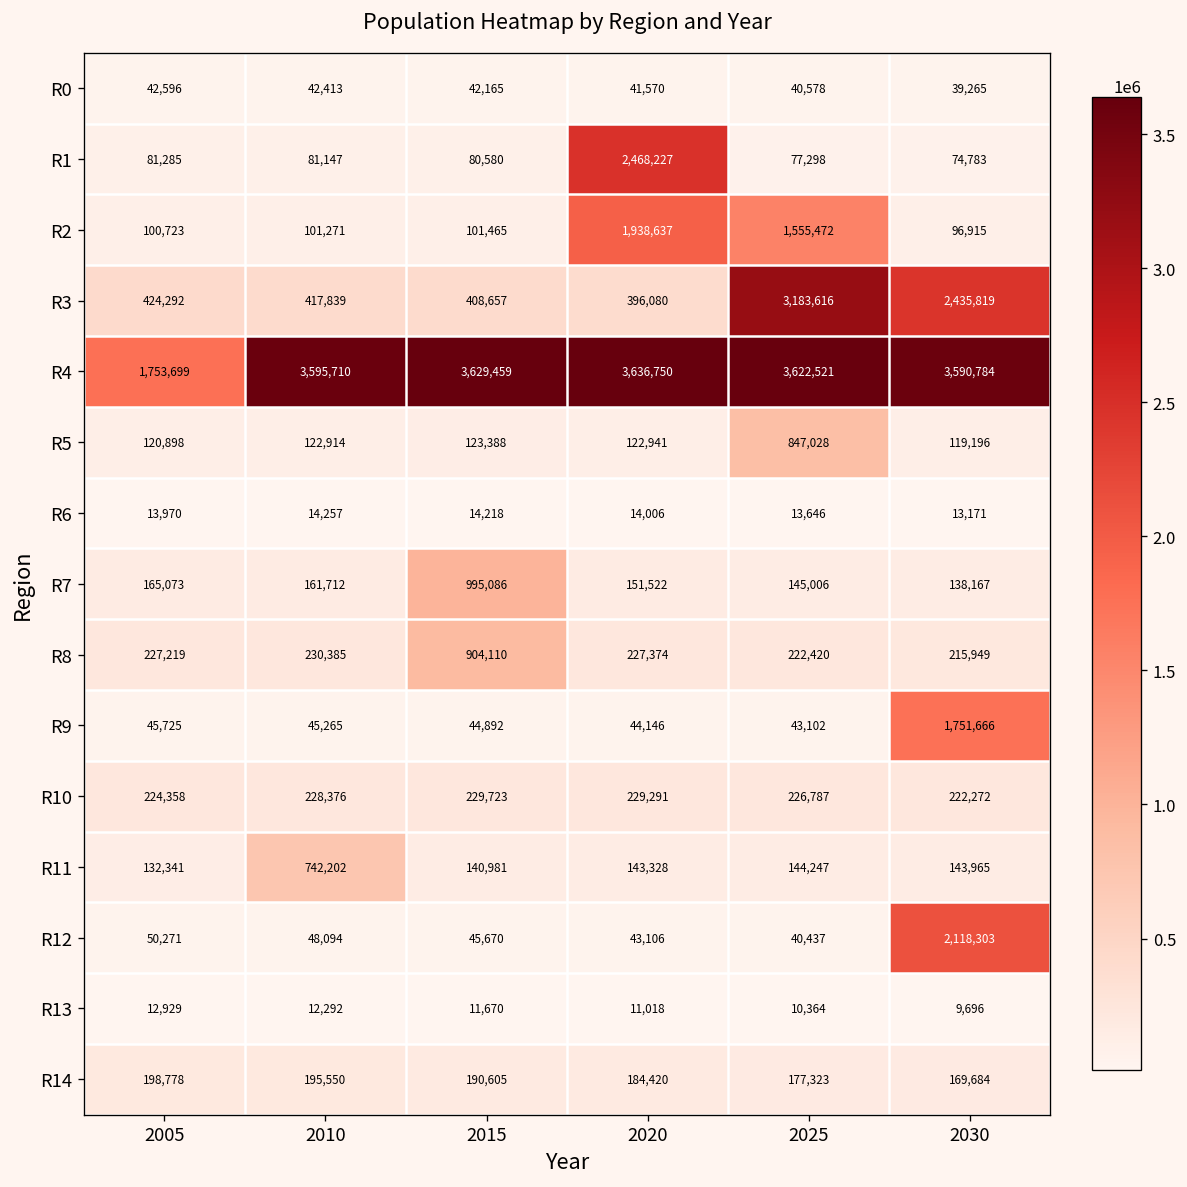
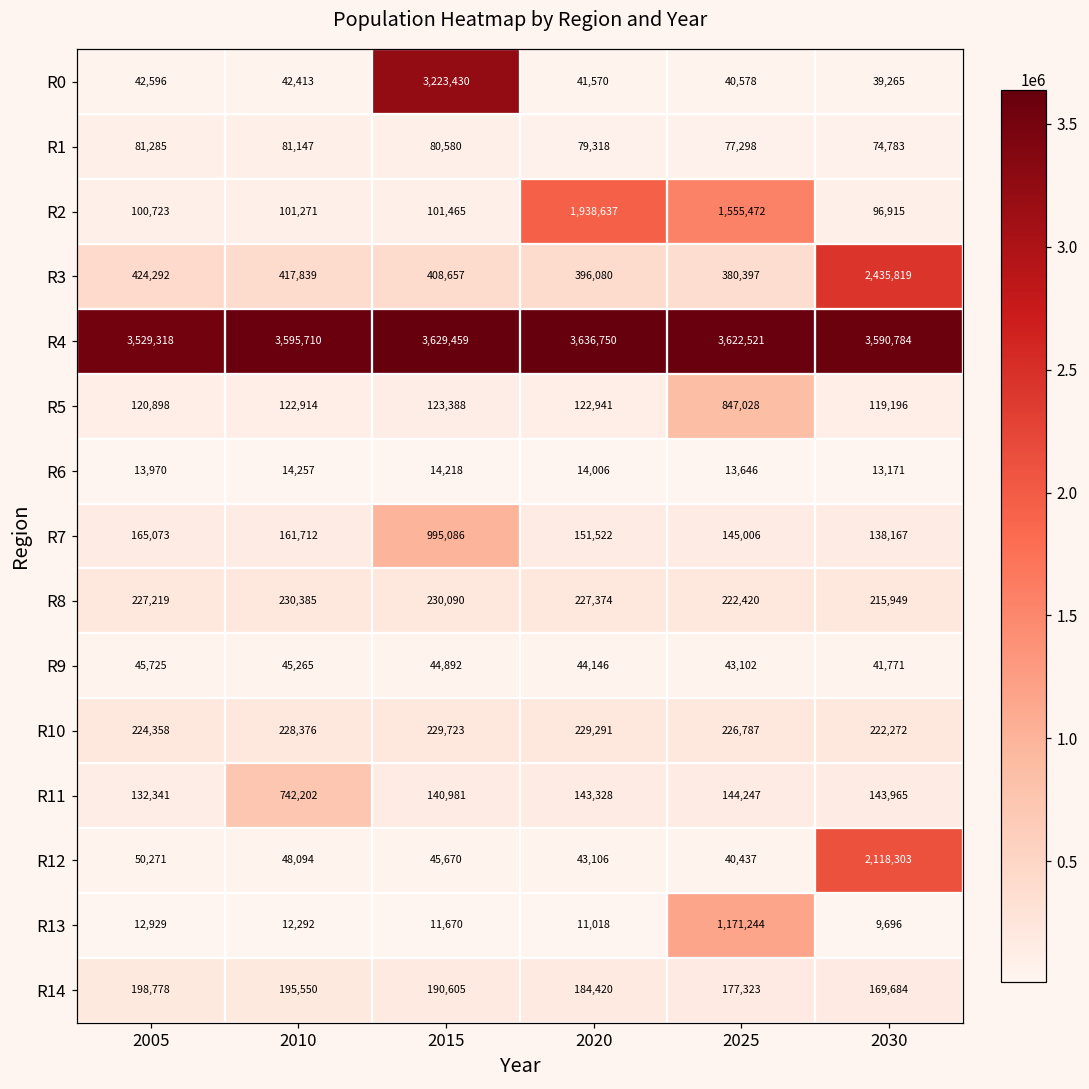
R0, 2015: 42,165 -> 3,223,430
R1, 2020: 2,468,227 -> 79,318
R3, 2025: 3,183,616 -> 380,397
R4, 2005: 1,753,699 -> 3,529,318
R8, 2015: 904,110 -> 230,090
R9, 2030: 1,751,666 -> 41,771
R13, 2025: 10,364 -> 1,171,244
